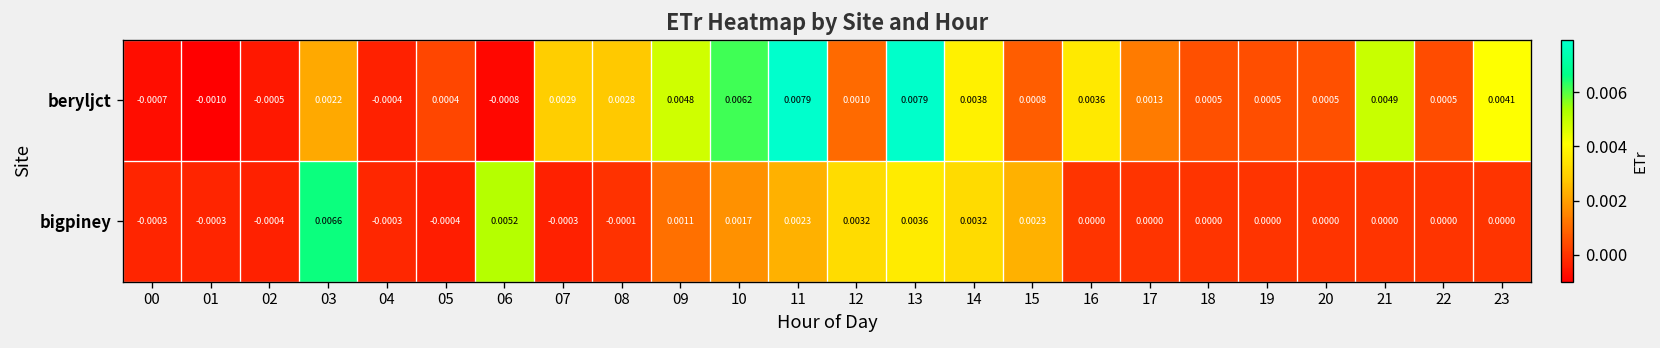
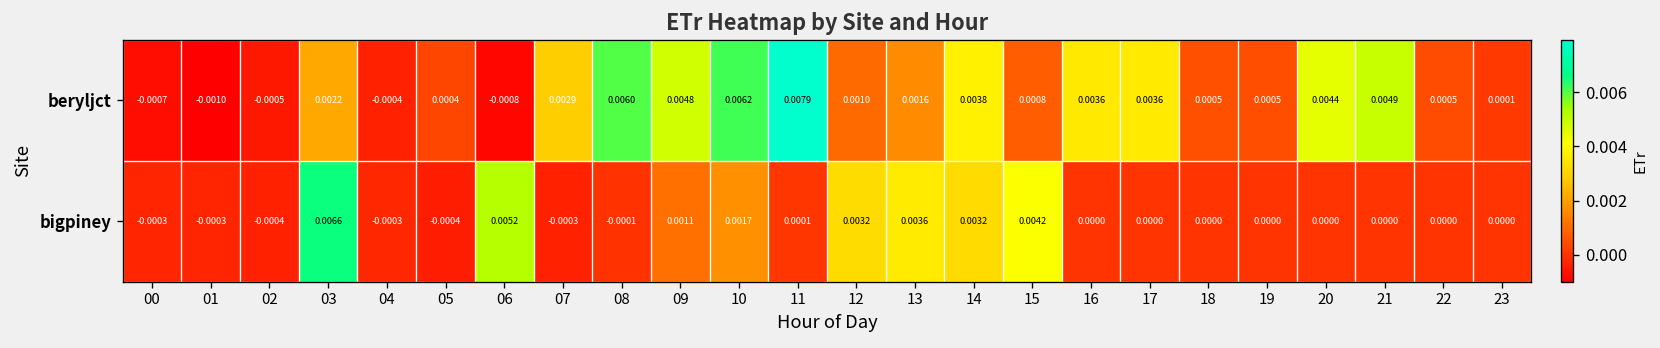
beryljct, 08: 0.0028 -> 0.0060
beryljct, 13: 0.0079 -> 0.0016
beryljct, 17: 0.0013 -> 0.0036
beryljct, 20: 0.0005 -> 0.0044
beryljct, 23: 0.0041 -> 0.0001
bigpiney, 11: 0.0023 -> 0.0001
bigpiney, 15: 0.0023 -> 0.0042
